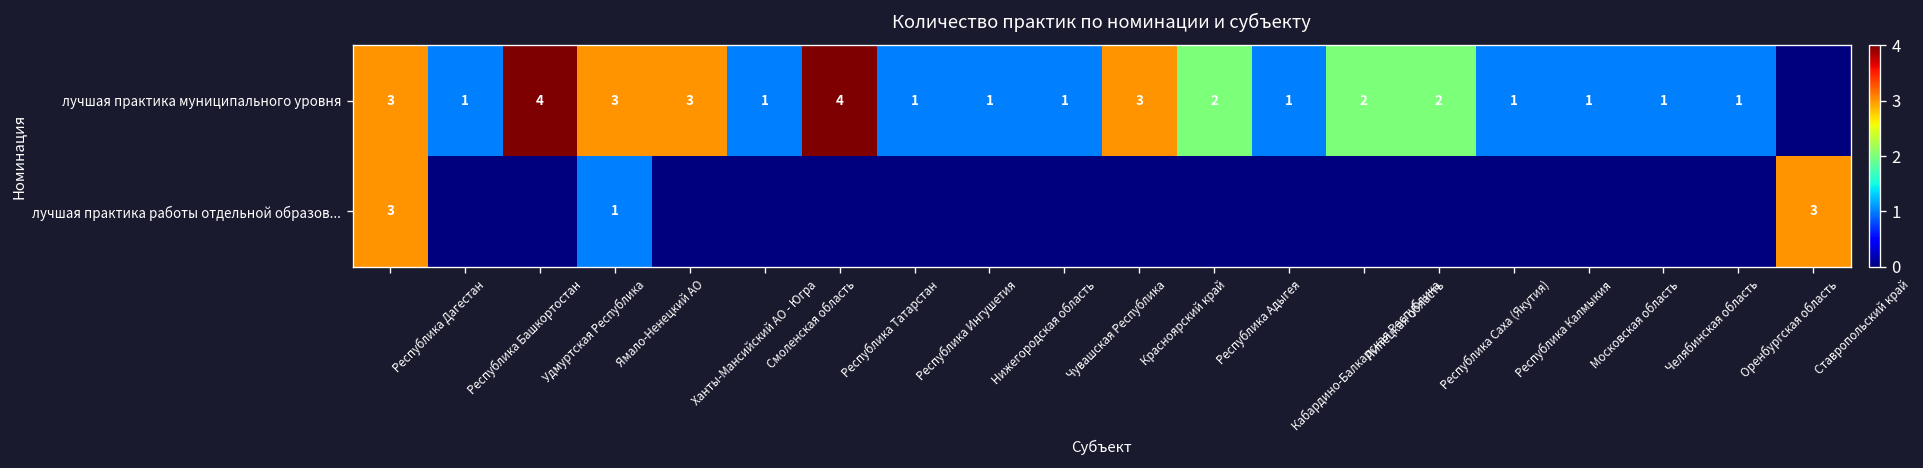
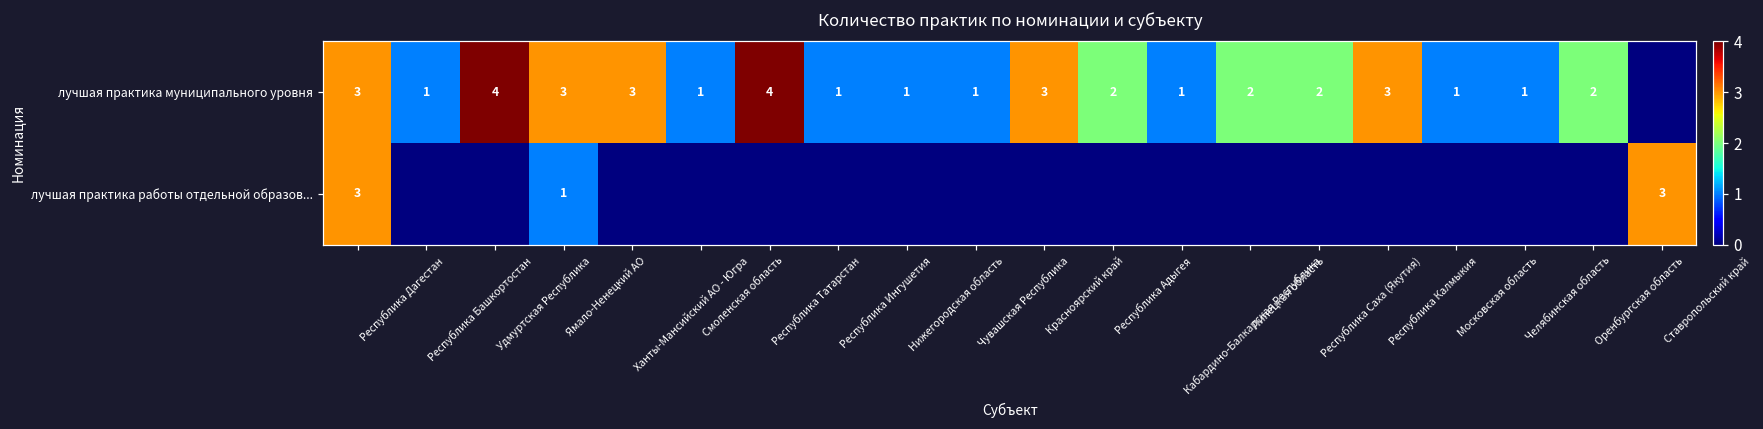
лучшая практика муниципального уровня, Республика Калмыкия: 1 -> 3
лучшая практика муниципального уровня, Оренбургская область: 1 -> 2
